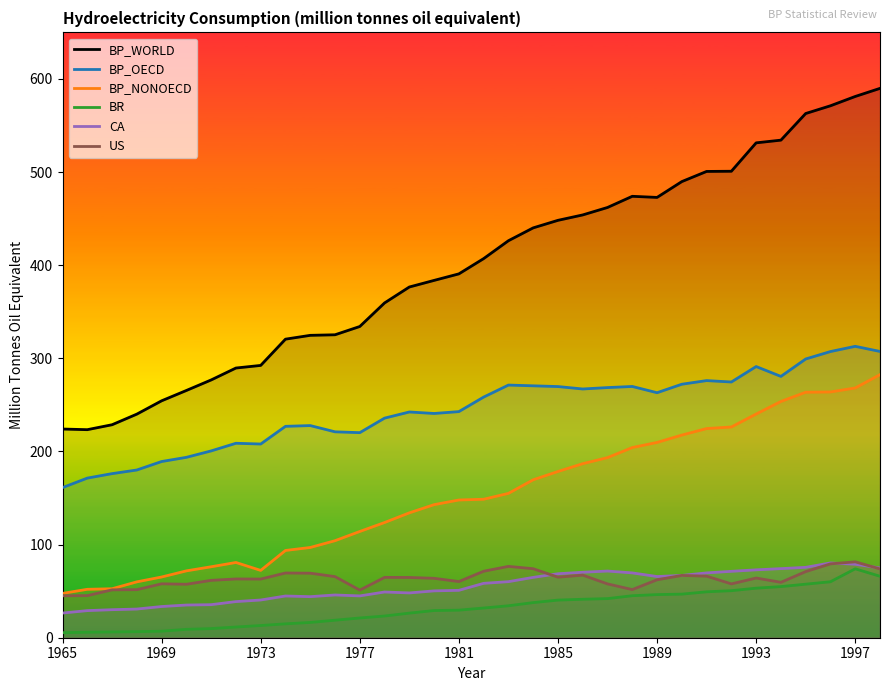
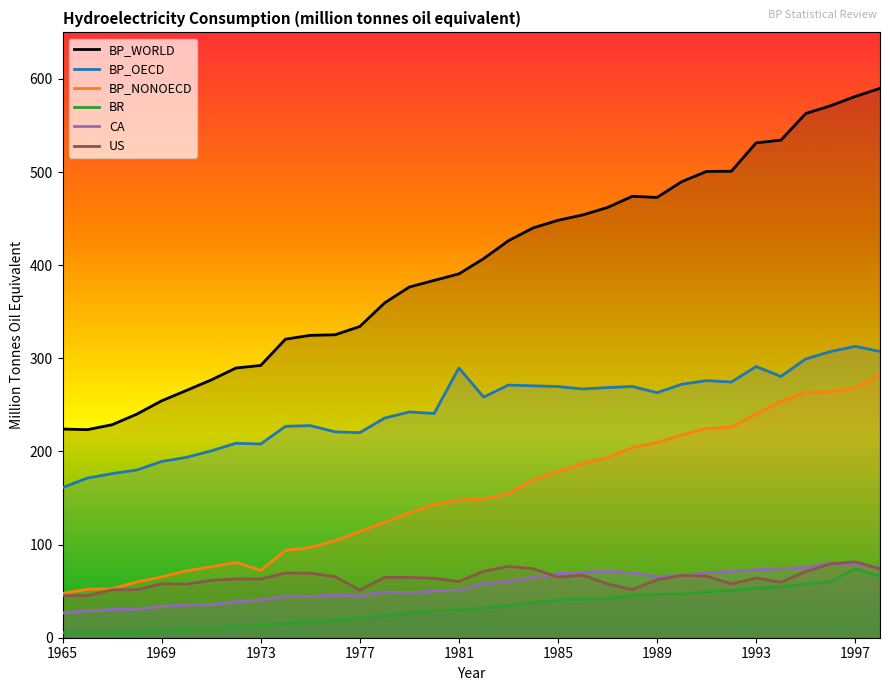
BP_OECD, 1981: 240 -> 290
